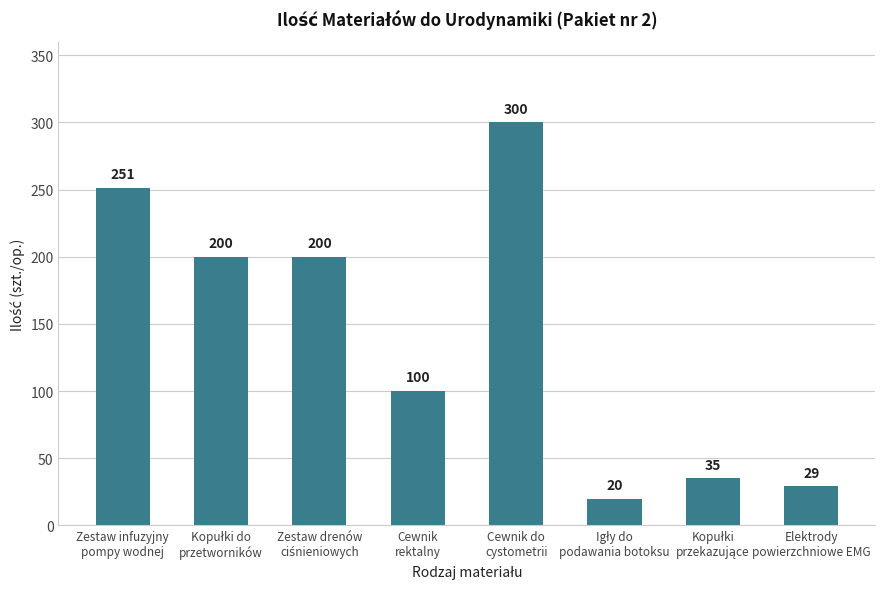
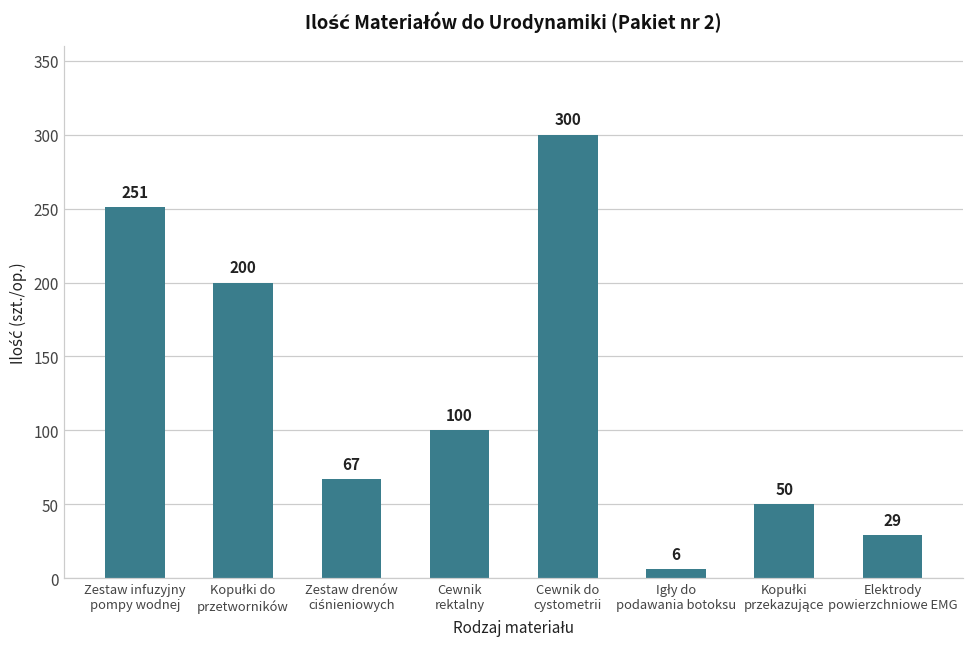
Zestaw drenów ciśnieniowych: 200 -> 67
Igły do podawania botoksu: 20 -> 6
Kopułki przekazujące: 35 -> 50
